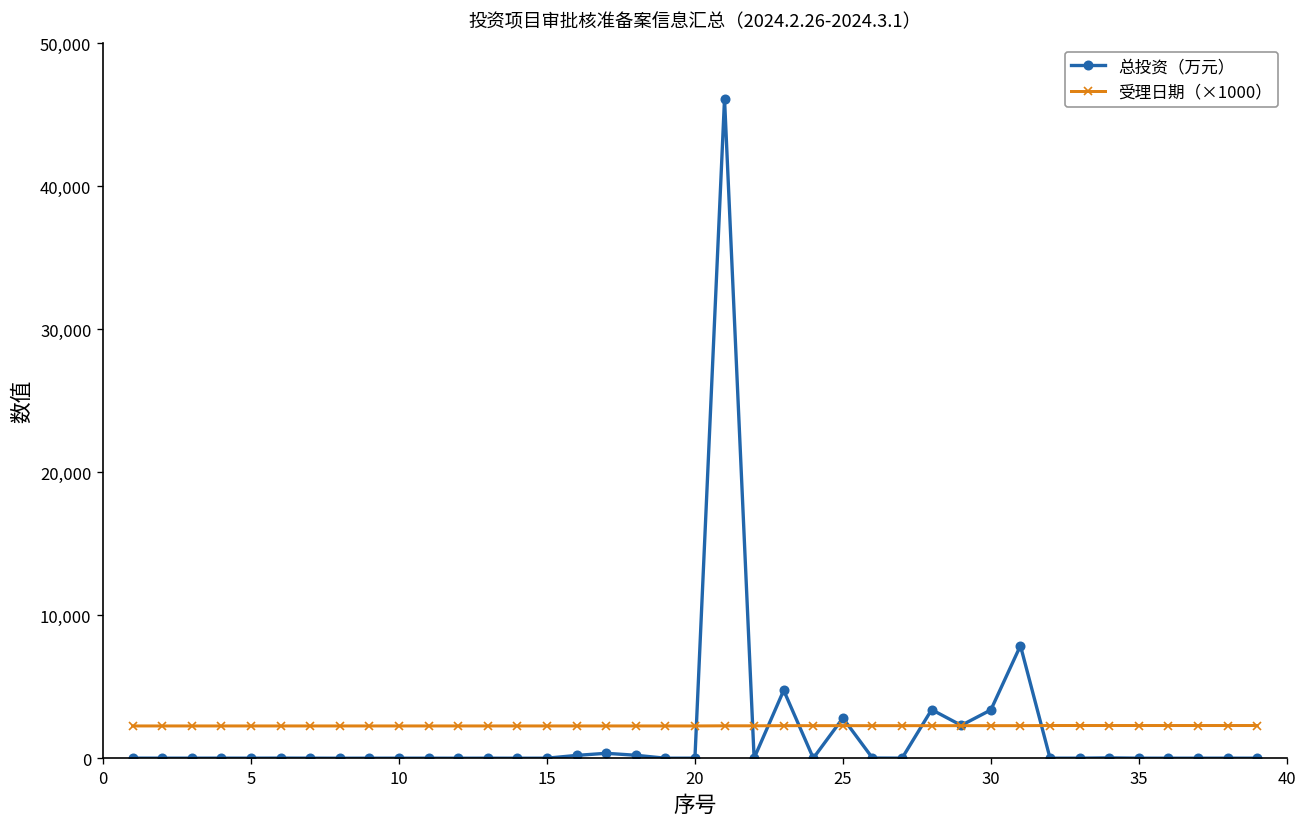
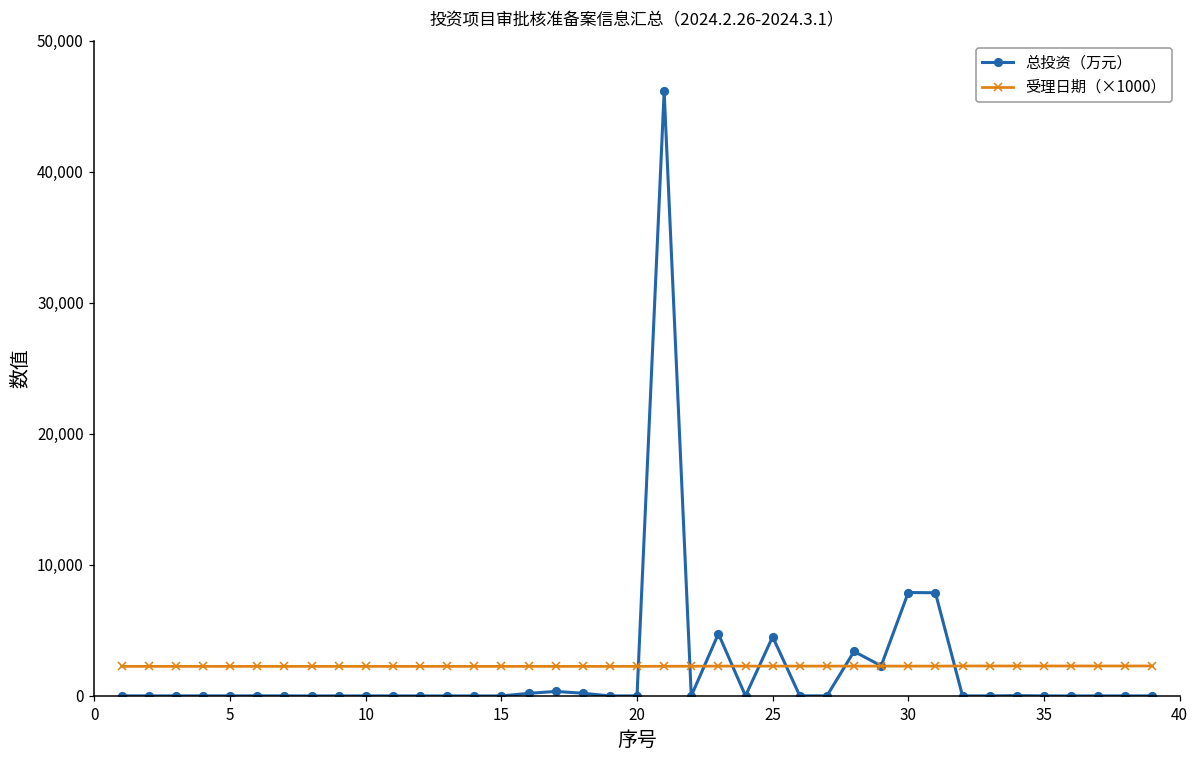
总投资（万元）, 25: 2,800 -> 4,500
总投资（万元）, 30: 3,400 -> 7,900
